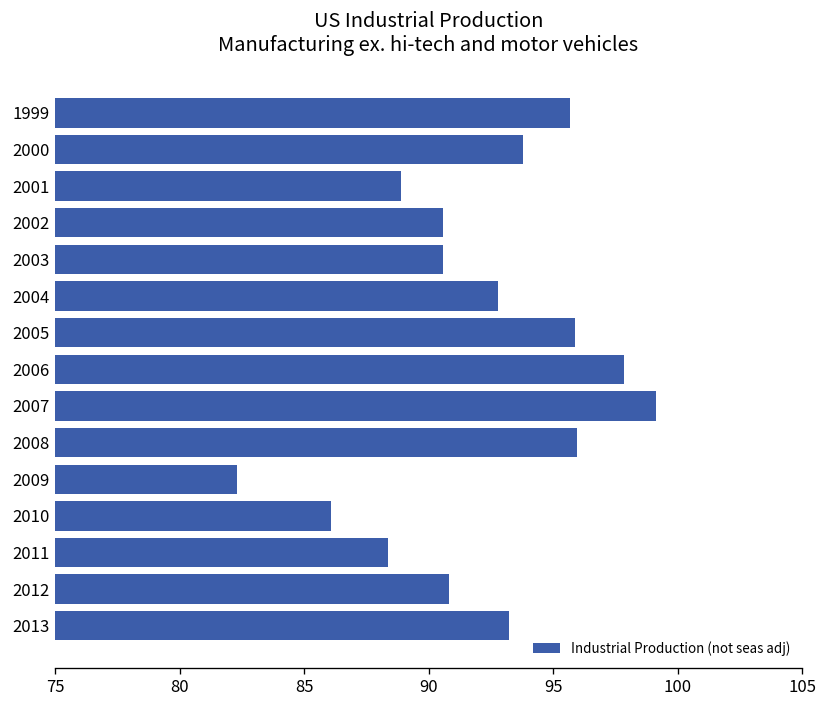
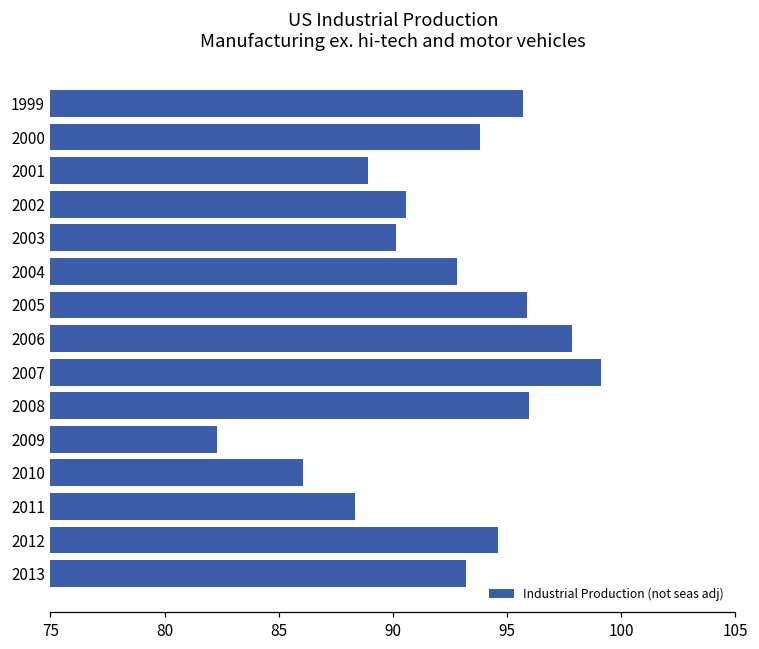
2003: 90.6 -> 90.1
2012: 90.8 -> 94.6
